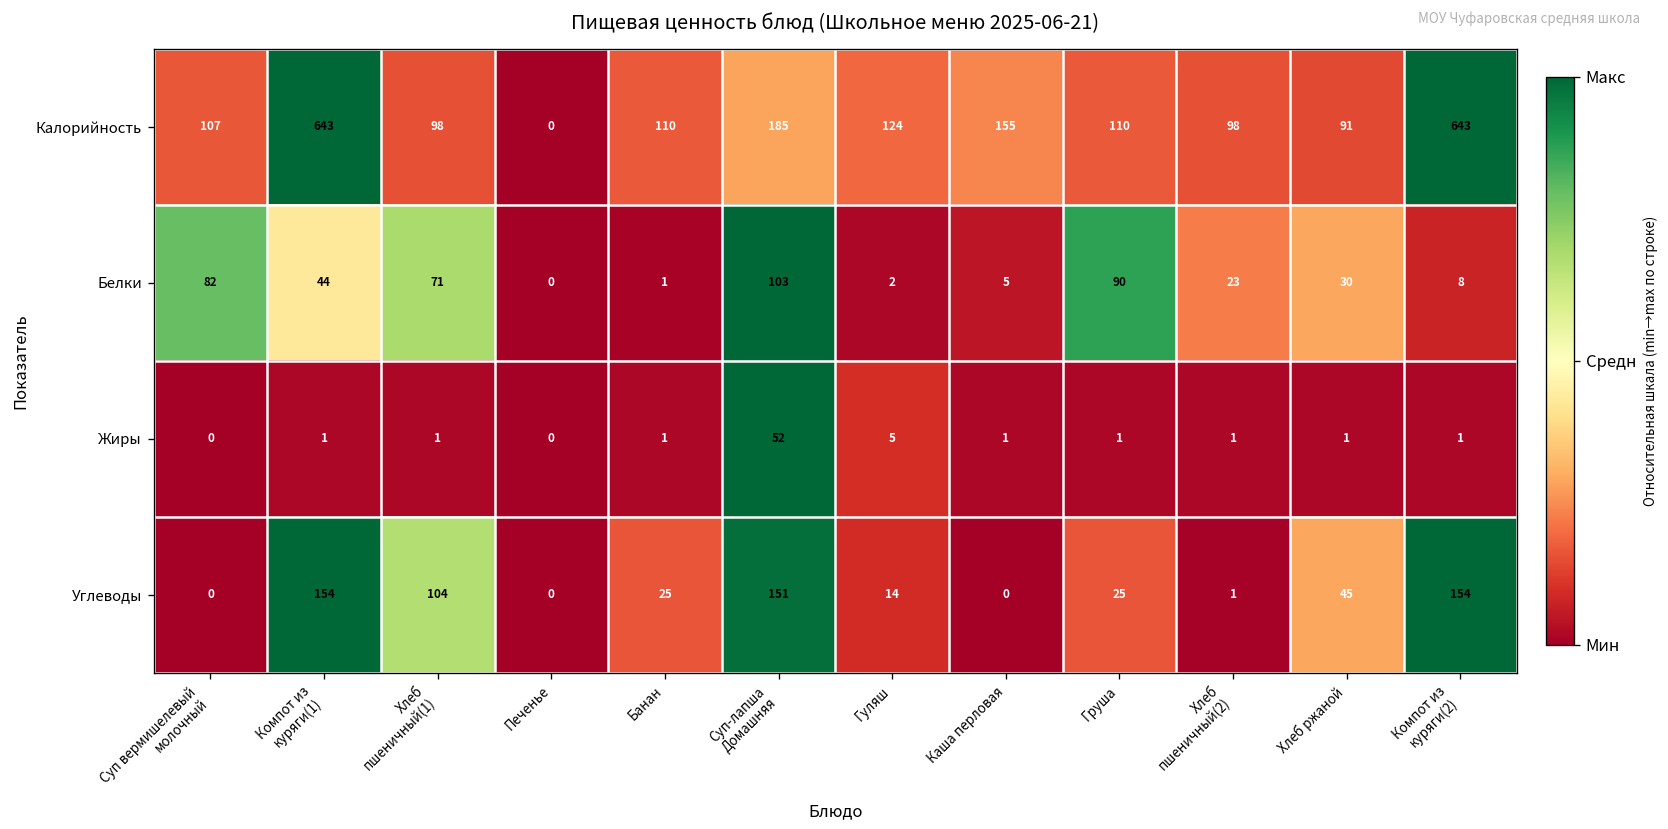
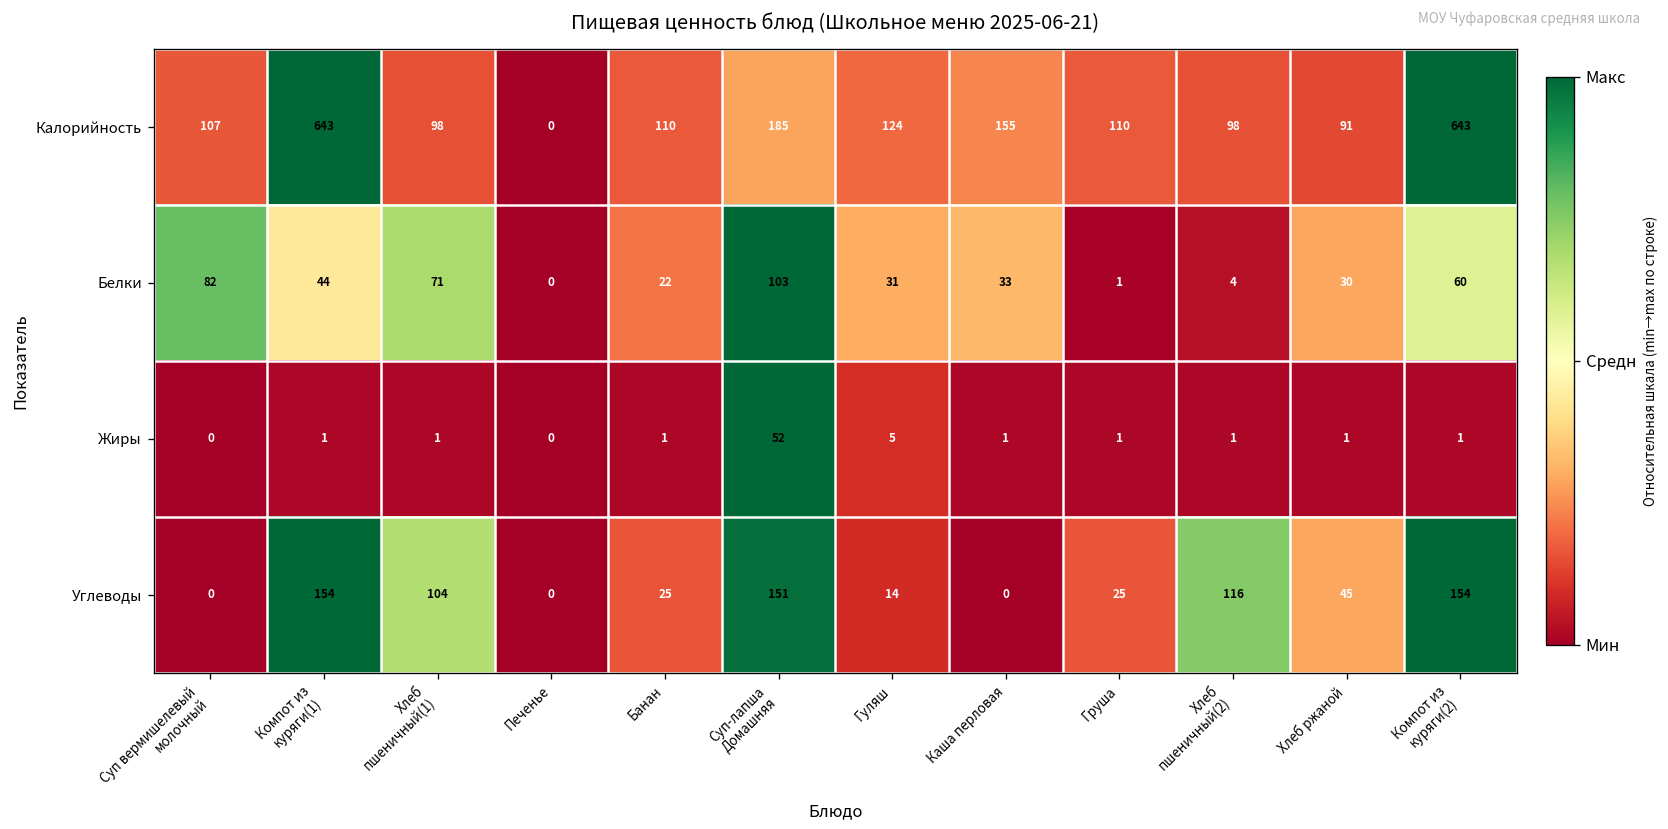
Белки, Банан: 1 -> 22
Белки, Гуляш: 2 -> 31
Белки, Каша перловая: 5 -> 33
Белки, Груша: 90 -> 1
Белки, Хлеб пшеничный(2): 23 -> 4
Белки, Компот из куряги(2): 8 -> 60
Углеводы, Хлеб пшеничный(2): 1 -> 116
